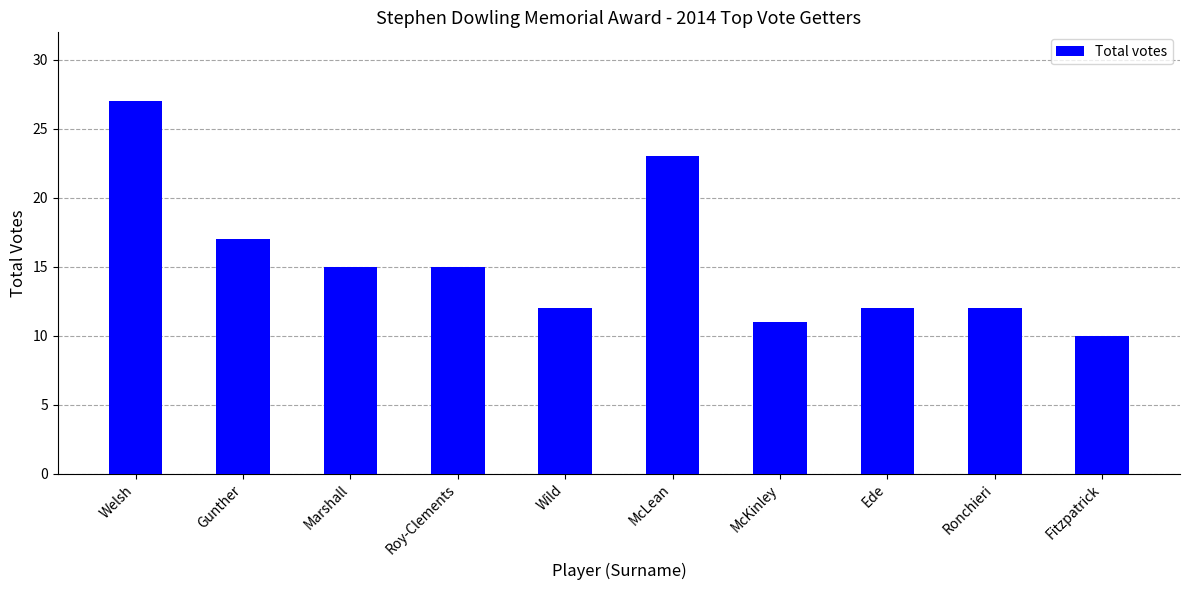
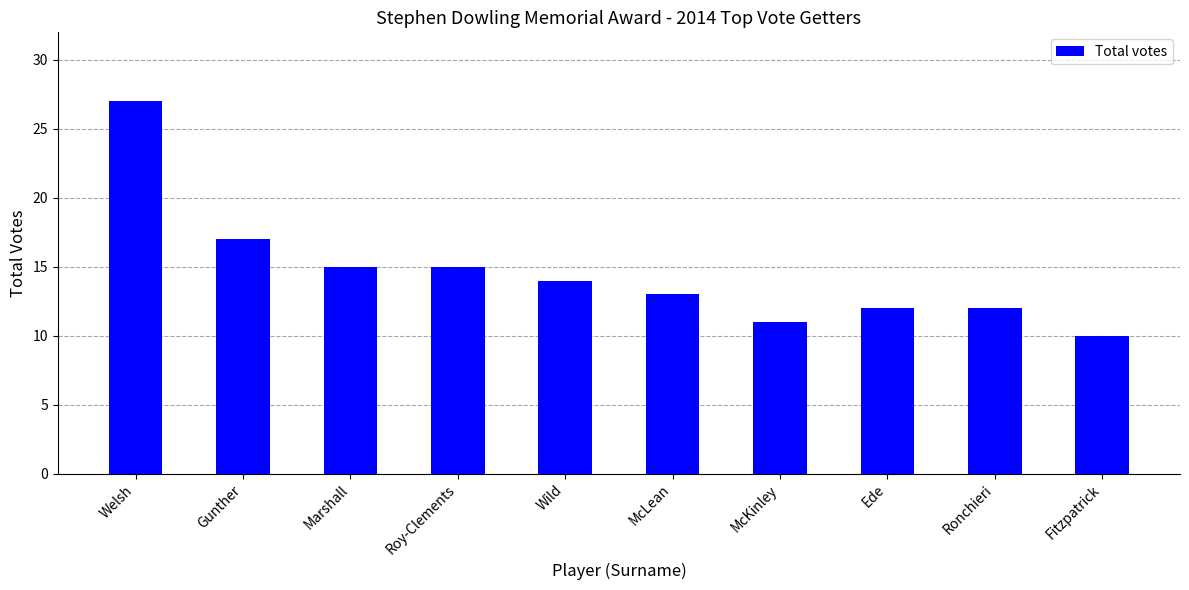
Wild: 12 -> 14
McLean: 23 -> 13
